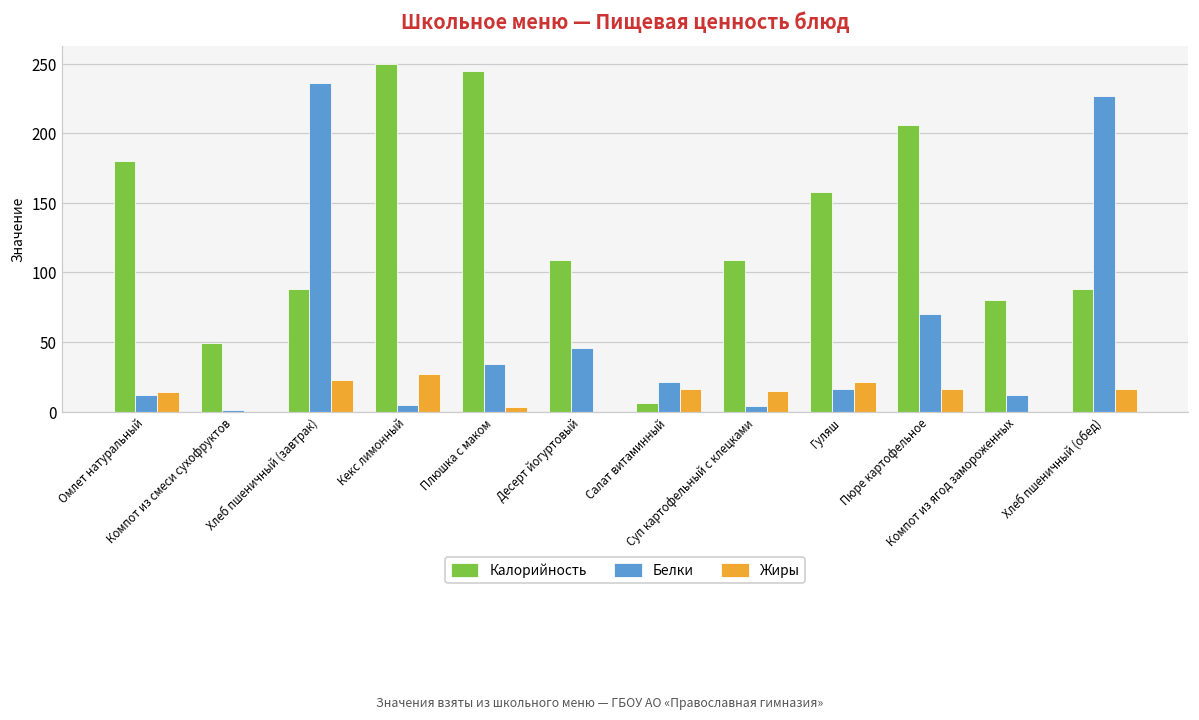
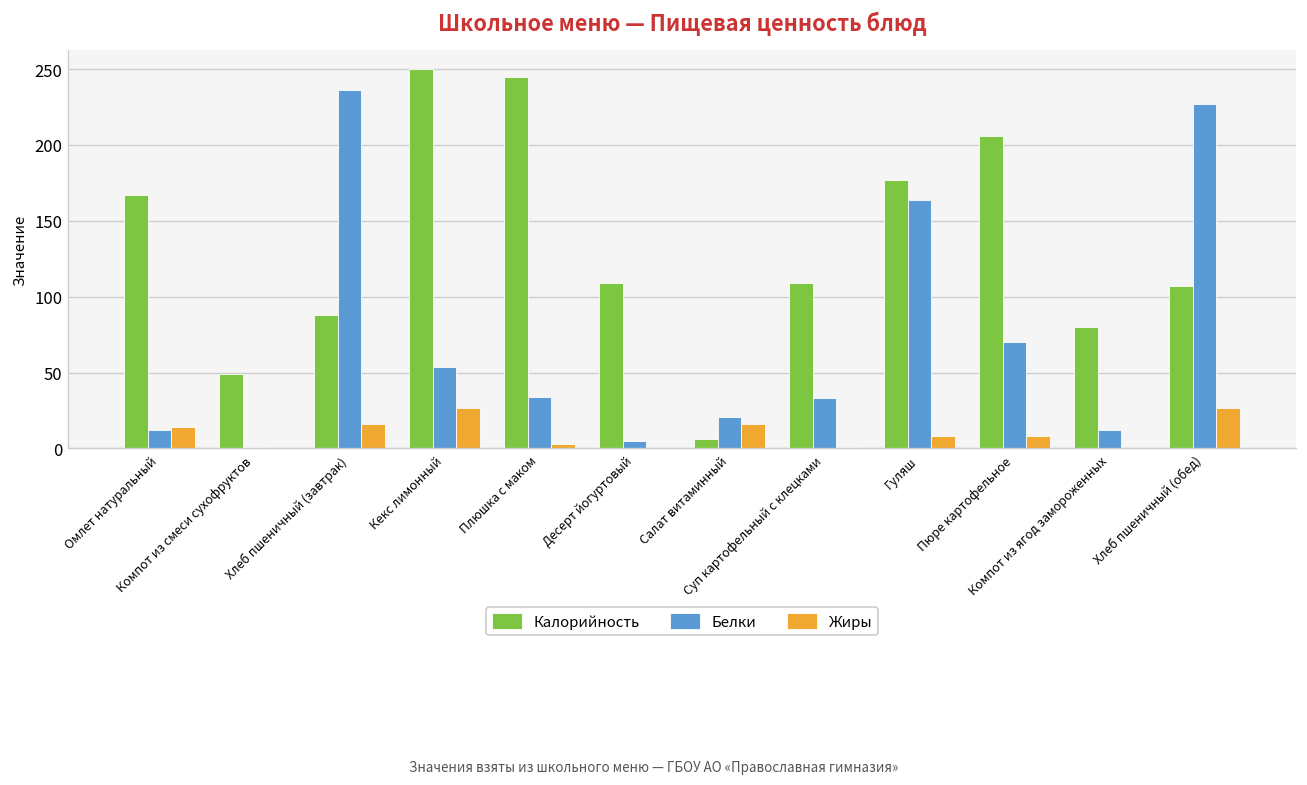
Калорийность, Омлет натуральный: 180 -> 167
Жиры, Хлеб пшеничный (завтрак): 23 -> 16
Белки, Кекс лимонный: 5 -> 54
Белки, Десерт йогуртовый: 46 -> 5
Белки, Суп картофельный с клецками: 4 -> 33
Жиры, Суп картофельный с клецками: 15 -> 1
Калорийность, Гуляш: 158 -> 177
Белки, Гуляш: 16 -> 164
Жиры, Гуляш: 21 -> 8
Жиры, Пюре картофельное: 16 -> 8
Калорийность, Хлеб пшеничный (обед): 88 -> 107
Жиры, Хлеб пшеничный (обед): 16 -> 27
